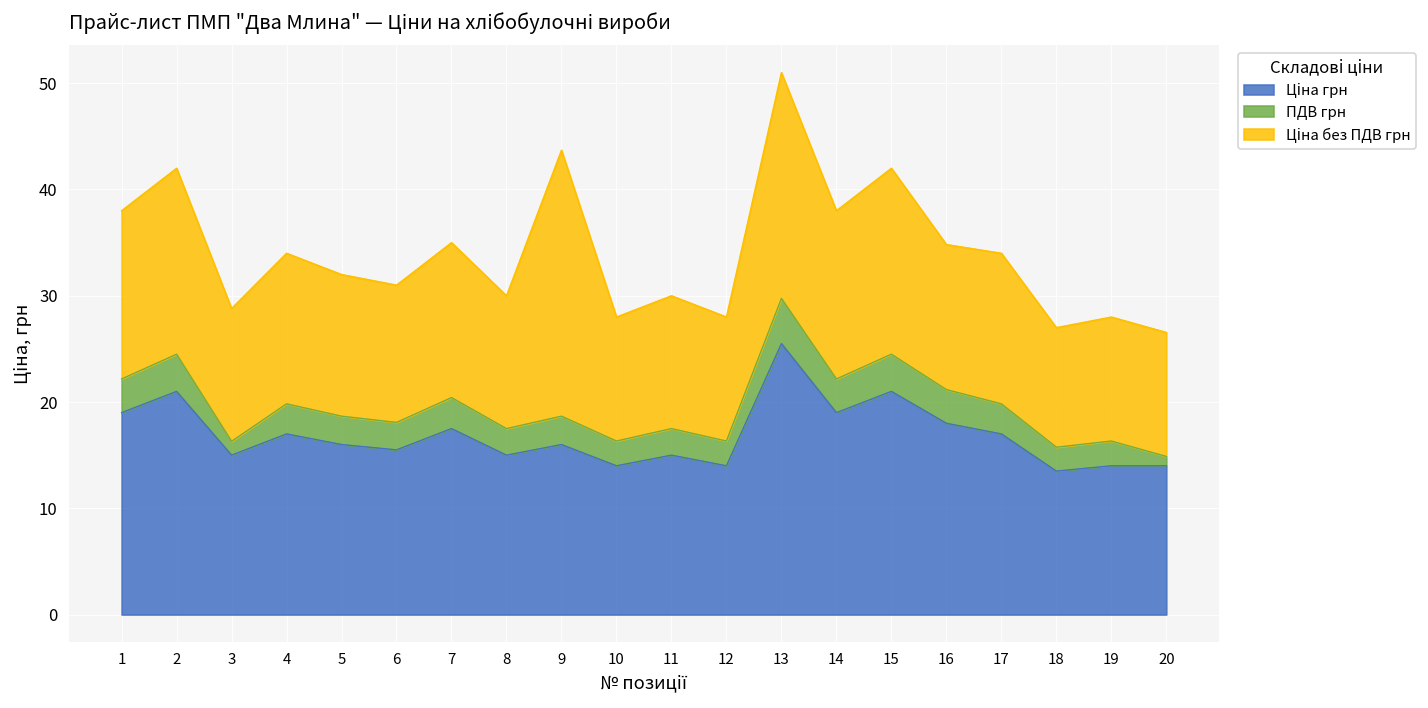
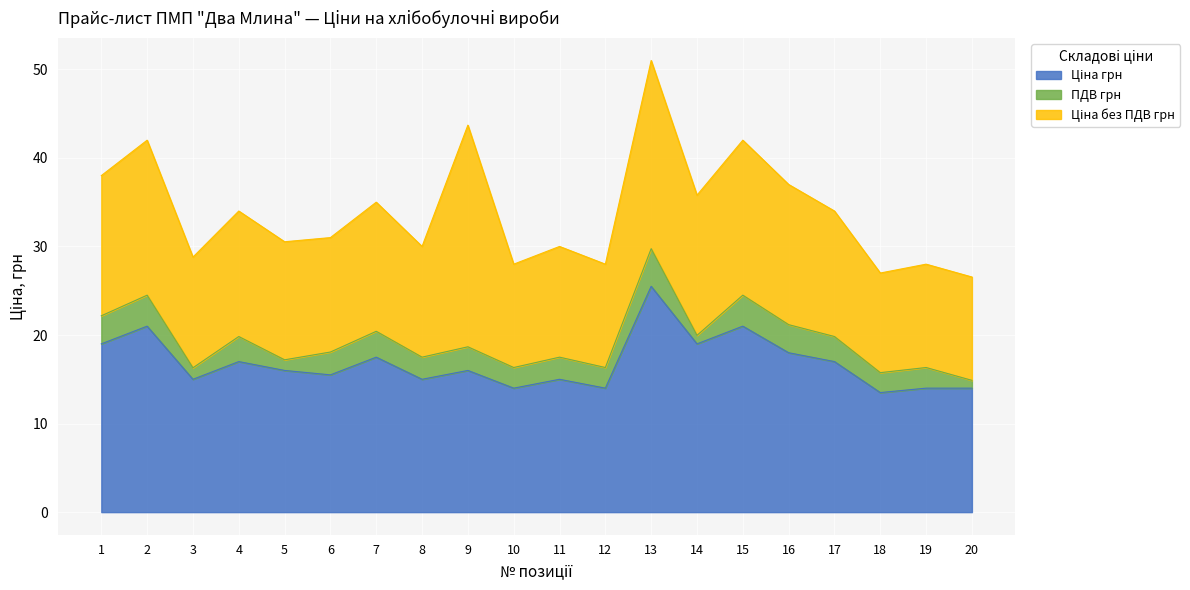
ПДВ грн, 5: 3 -> 1
ПДВ грн, 14: 3 -> 1
Ціна без ПДВ грн, 16: 14 -> 16
